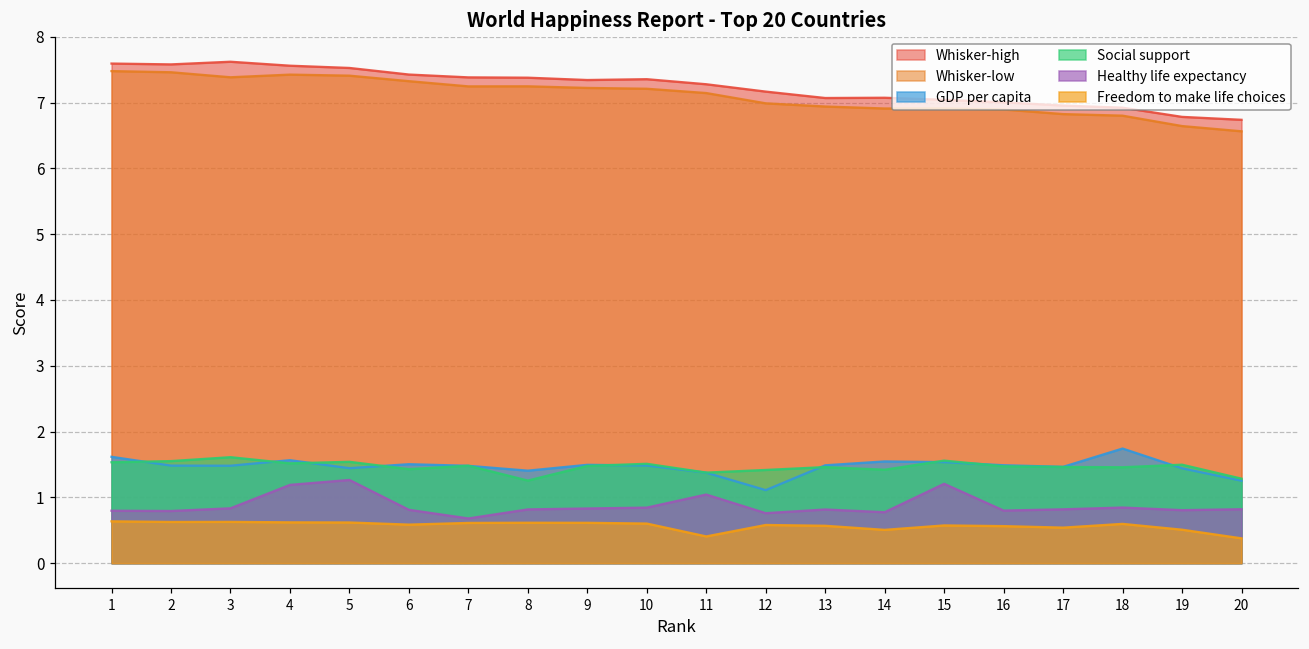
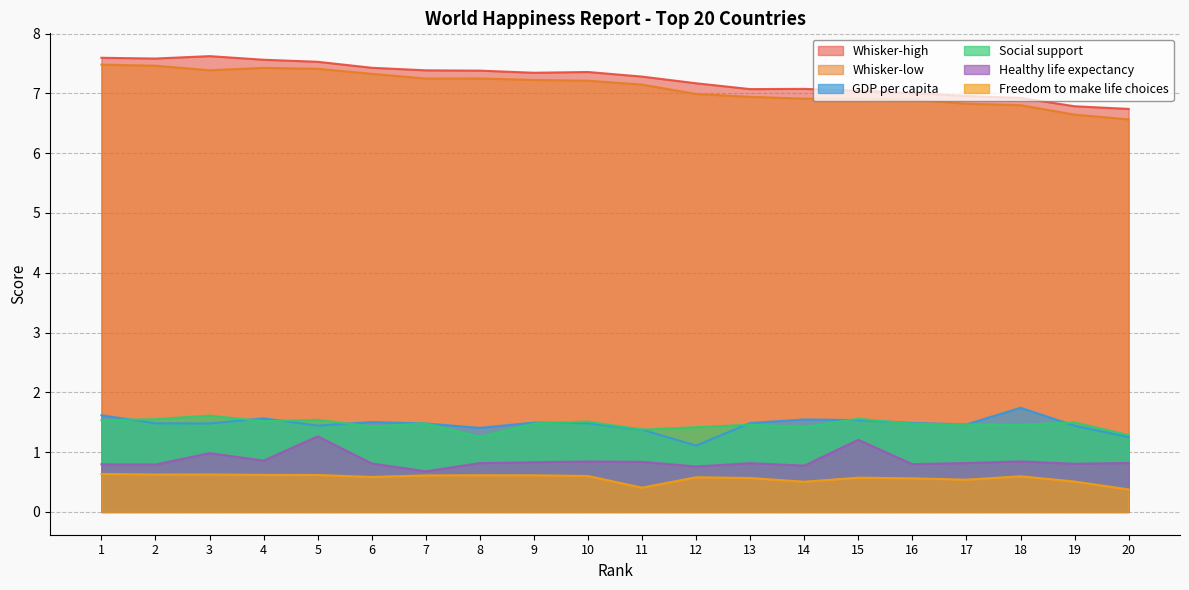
Healthy life expectancy, 3: 0.8 -> 1.0
Healthy life expectancy, 4: 1.2 -> 0.9
Healthy life expectancy, 11: 1.0 -> 0.8
